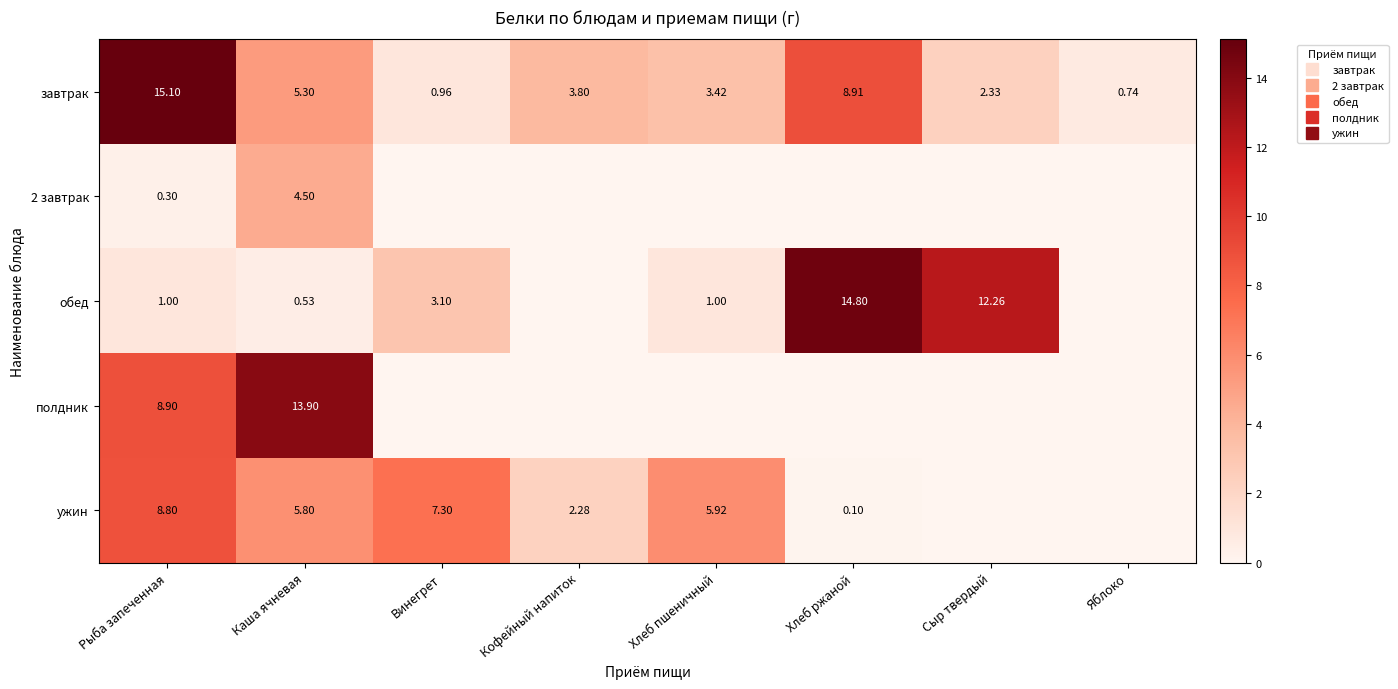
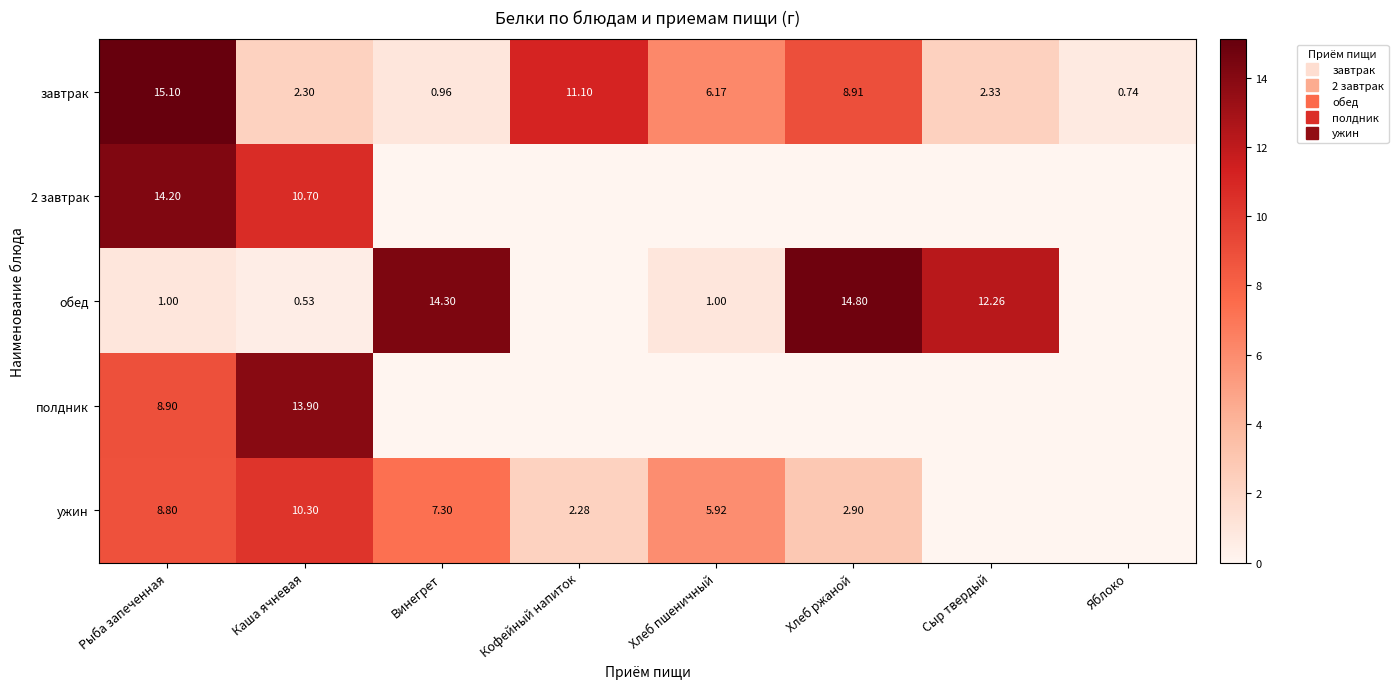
завтрак, Каша ячневая: 5.30 -> 2.30
завтрак, Кофейный напиток: 3.80 -> 11.10
завтрак, Хлеб пшеничный: 3.42 -> 6.17
2 завтрак, Рыба запеченная: 0.30 -> 14.20
2 завтрак, Каша ячневая: 4.50 -> 10.70
обед, Винегрет: 3.10 -> 14.30
ужин, Каша ячневая: 5.80 -> 10.30
ужин, Хлеб ржаной: 0.10 -> 2.90
